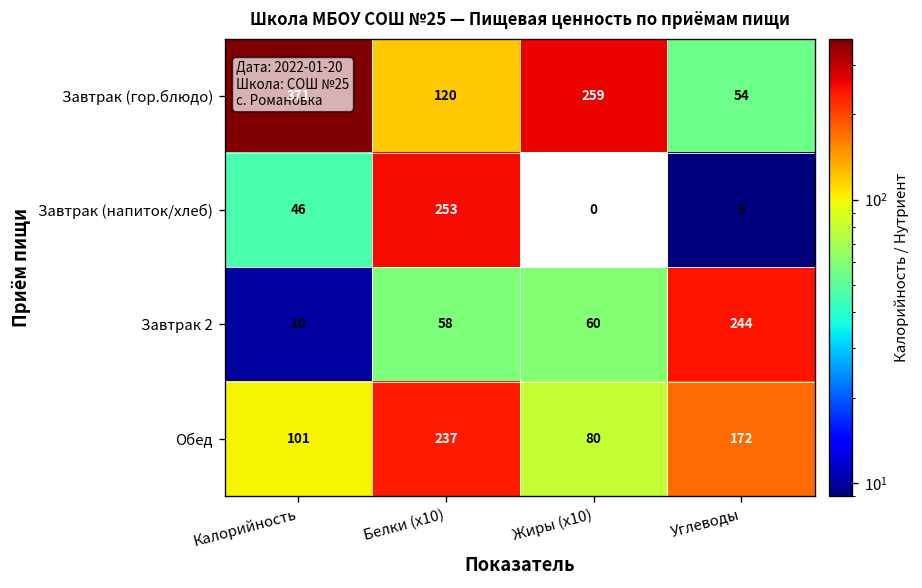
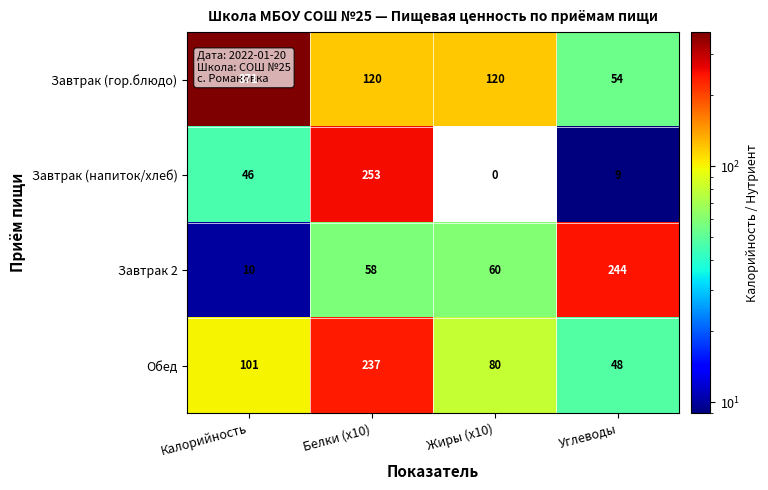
Завтрак (гор.блюдо), Жиры (x10): 259 -> 120
Обед, Углеводы: 172 -> 48
